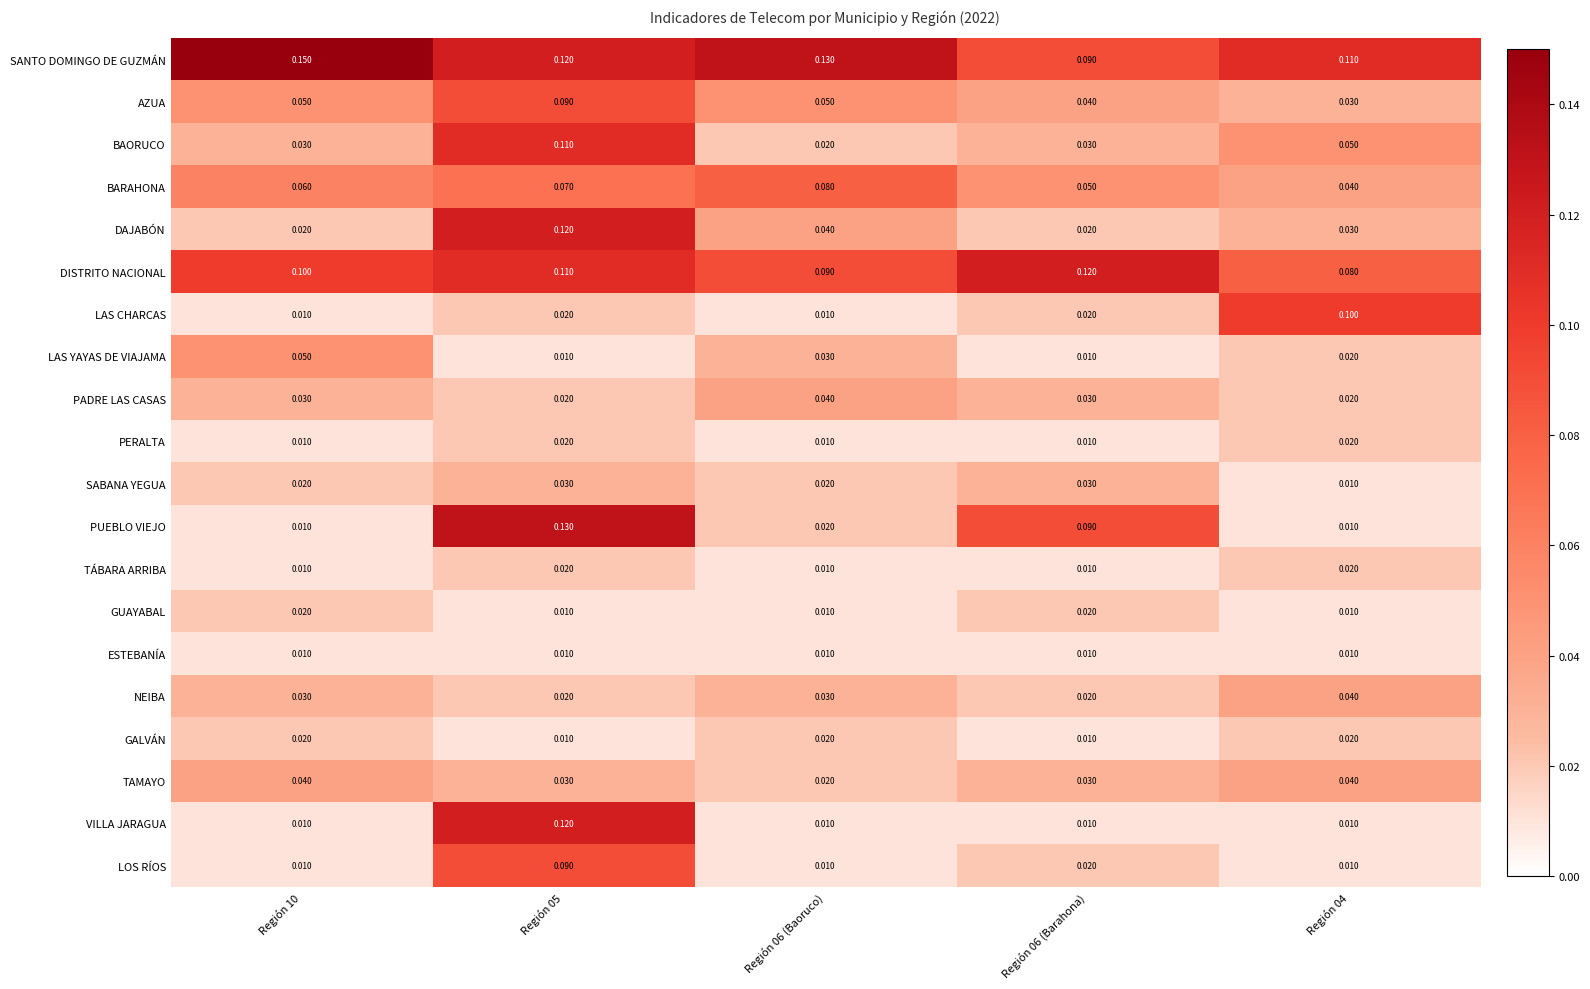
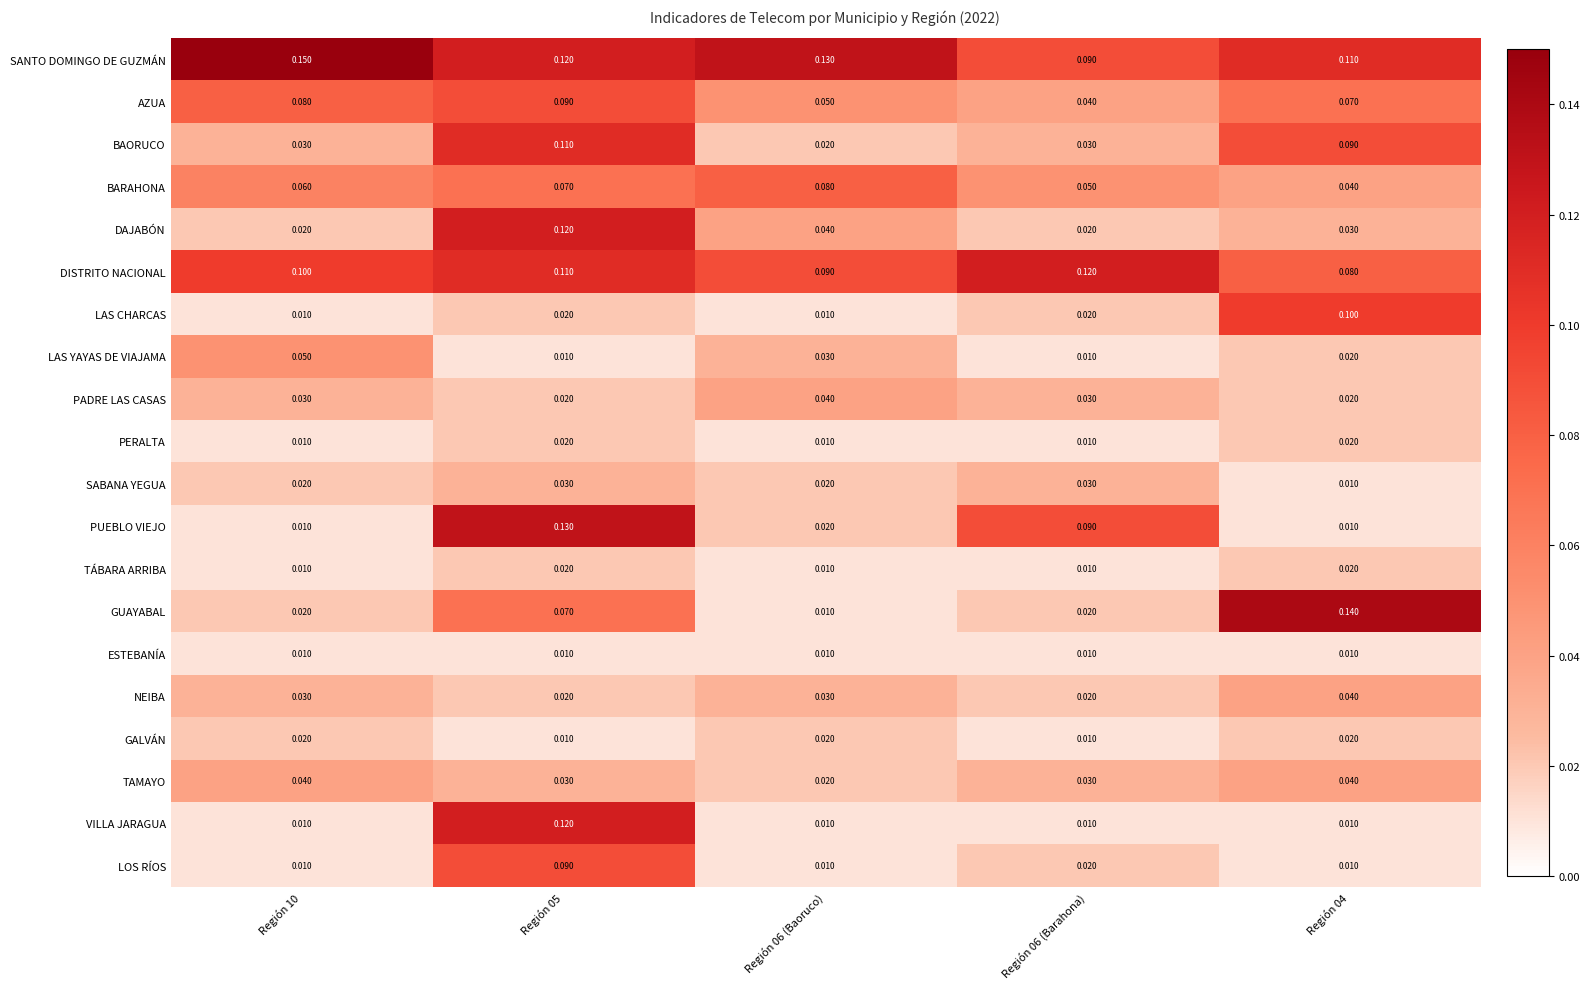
AZUA, Región 10: 0.050 -> 0.080
AZUA, Región 04: 0.030 -> 0.070
BAORUCO, Región 04: 0.050 -> 0.090
GUAYABAL, Región 05: 0.010 -> 0.070
GUAYABAL, Región 04: 0.010 -> 0.140
